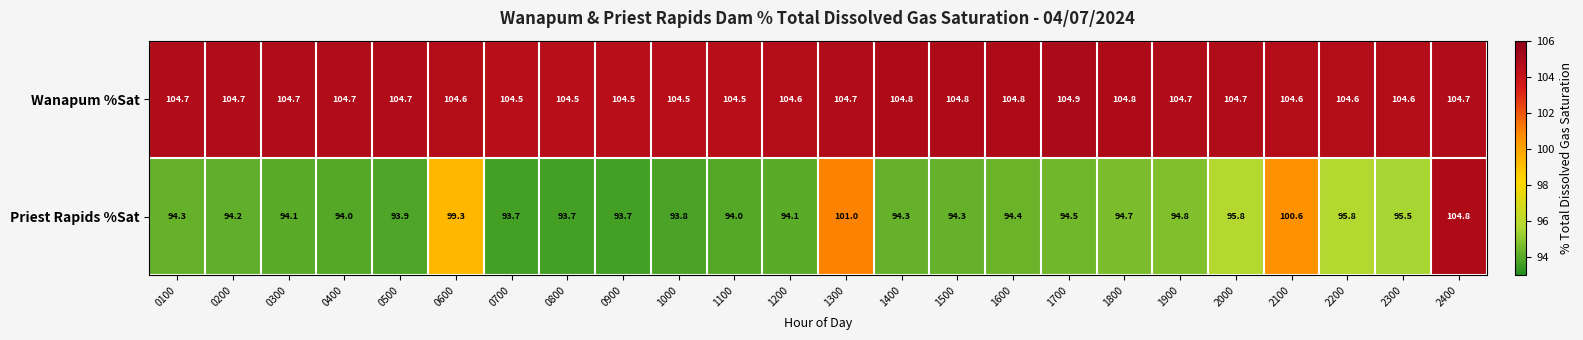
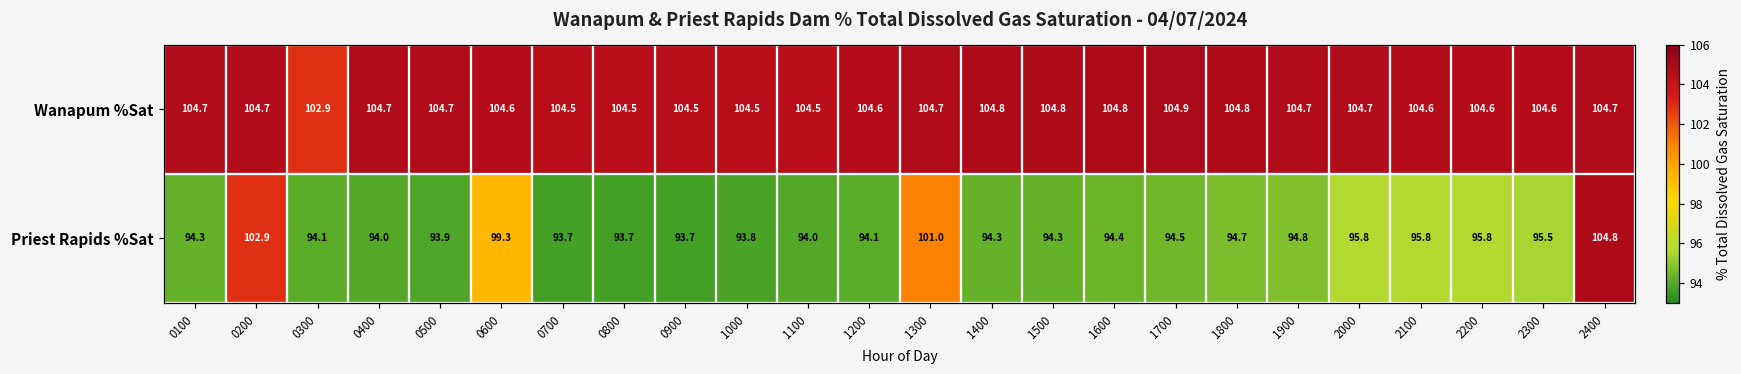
Wanapum %Sat, 0300: 104.7 -> 102.9
Priest Rapids %Sat, 0200: 94.2 -> 102.9
Priest Rapids %Sat, 2100: 100.6 -> 95.8
